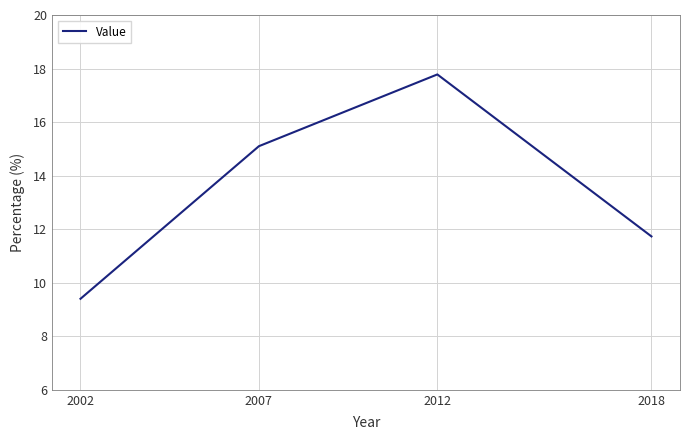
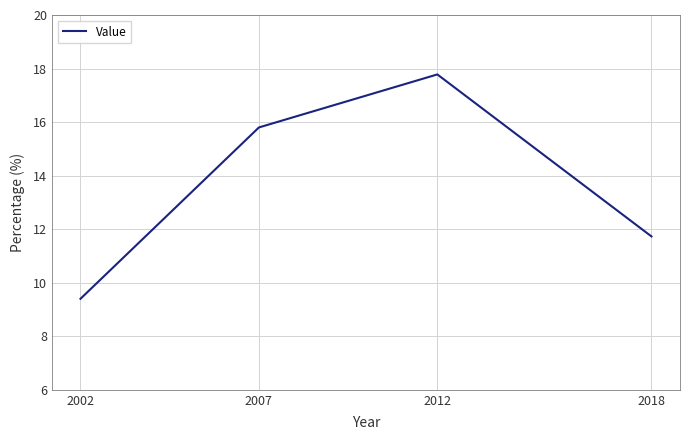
2007: 15.1 -> 15.8
